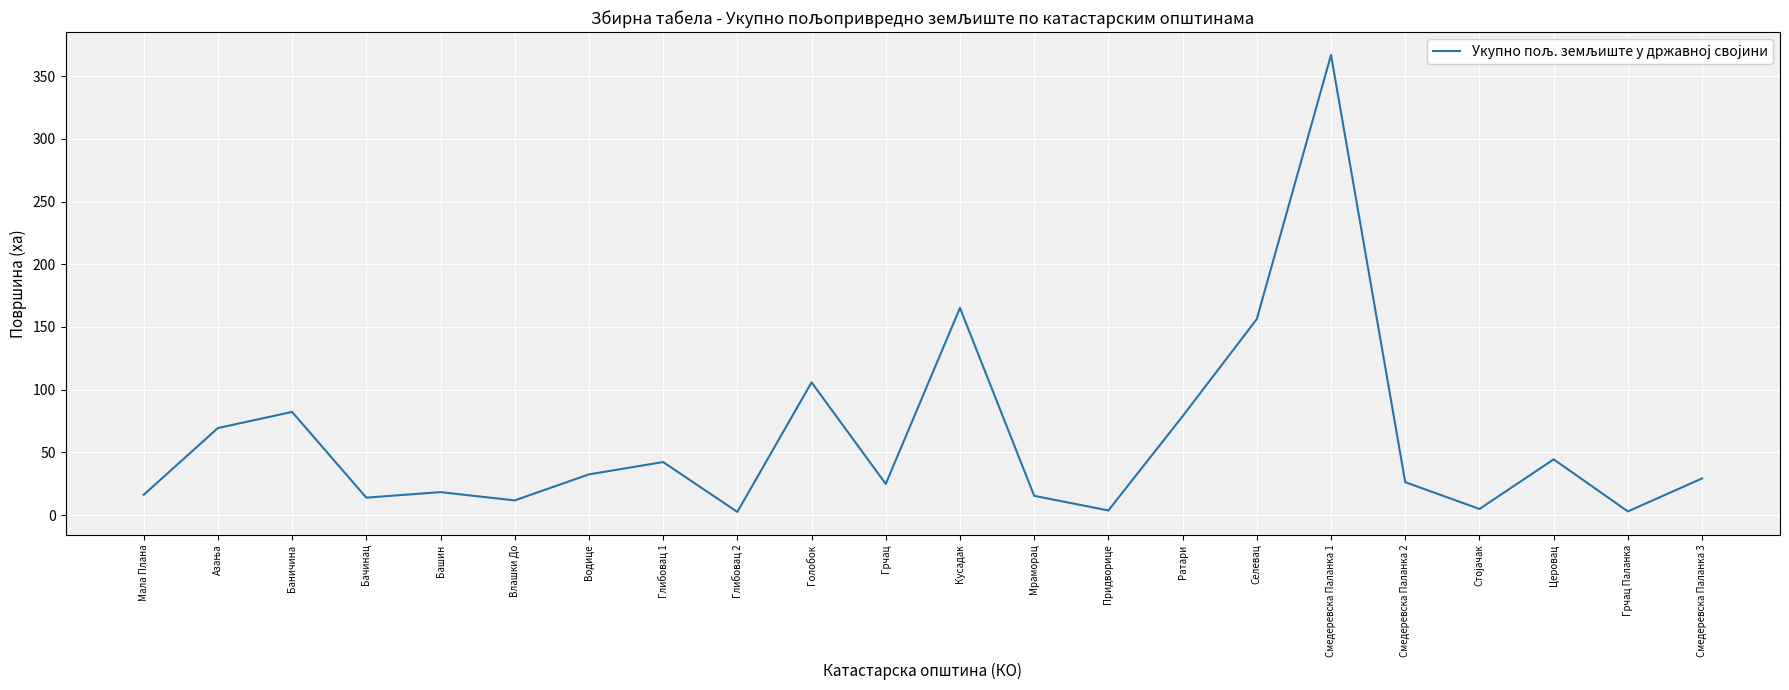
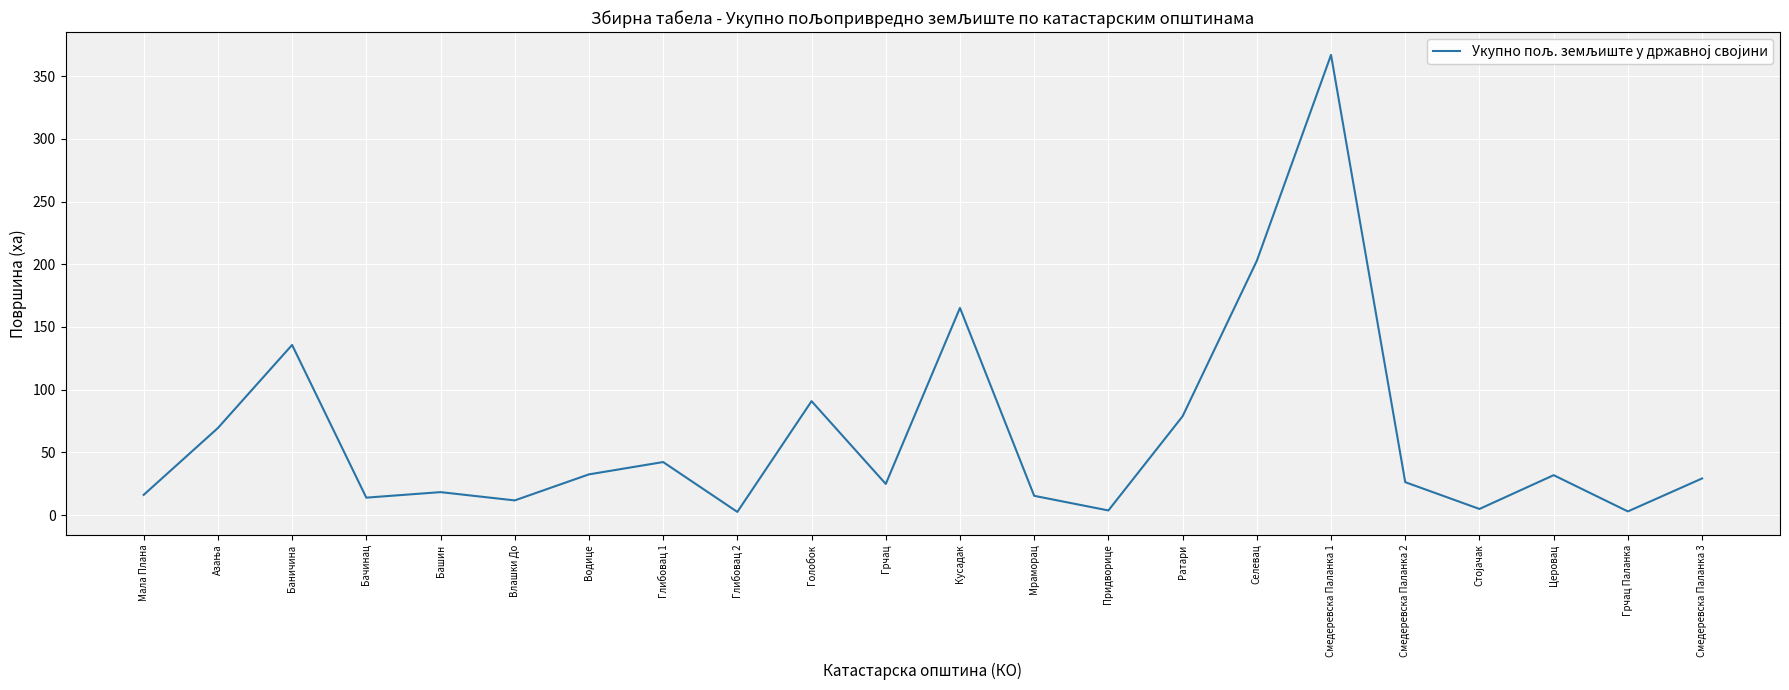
Баничина: 82 -> 136
Голобок: 106 -> 91
Селевац: 156 -> 203
Церовац: 44 -> 32
